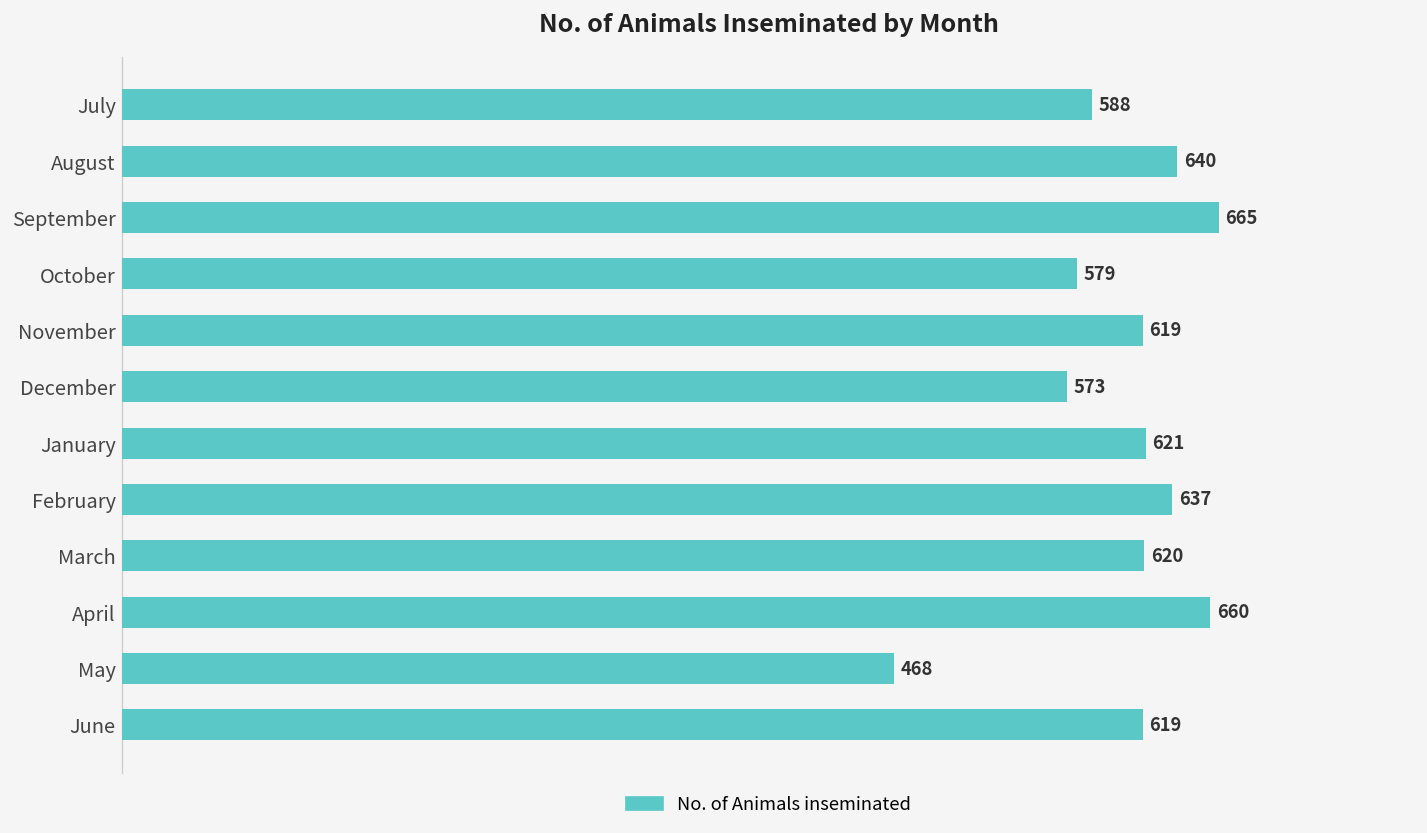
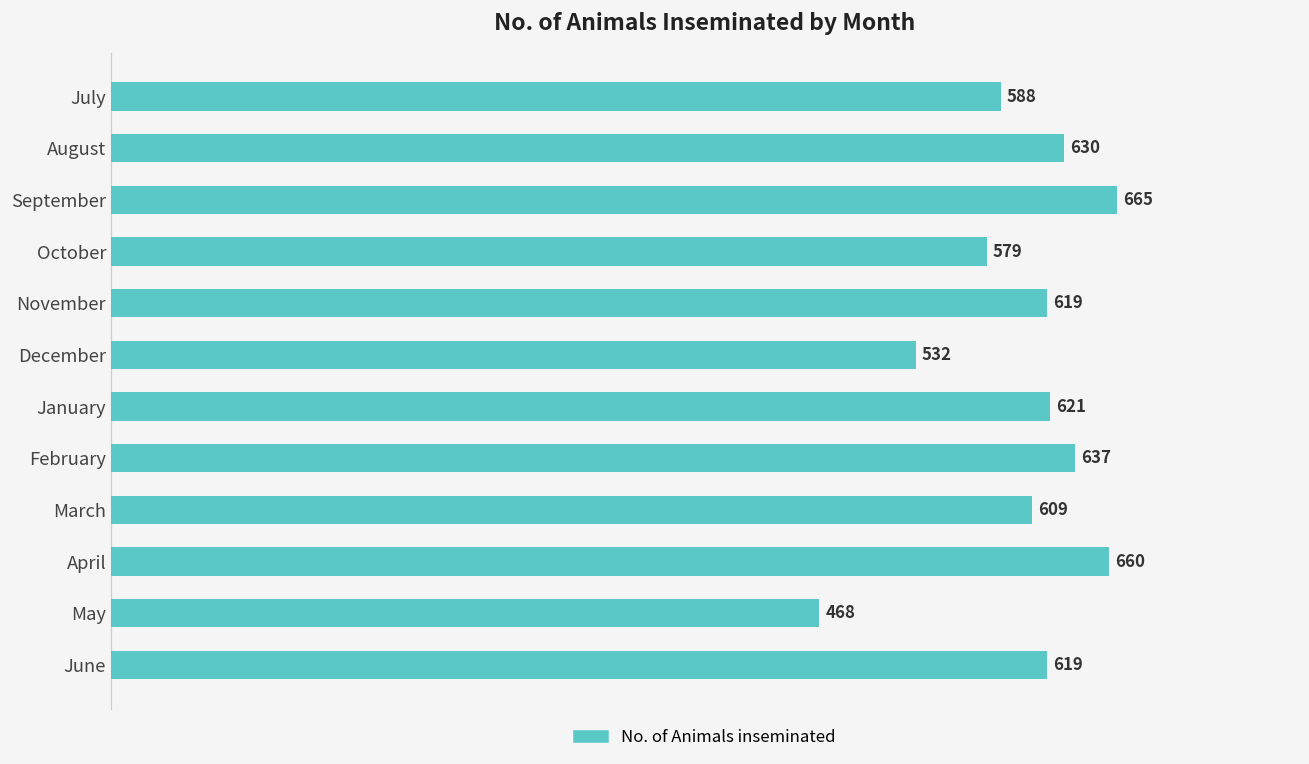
August: 640 -> 630
December: 573 -> 532
March: 620 -> 609
